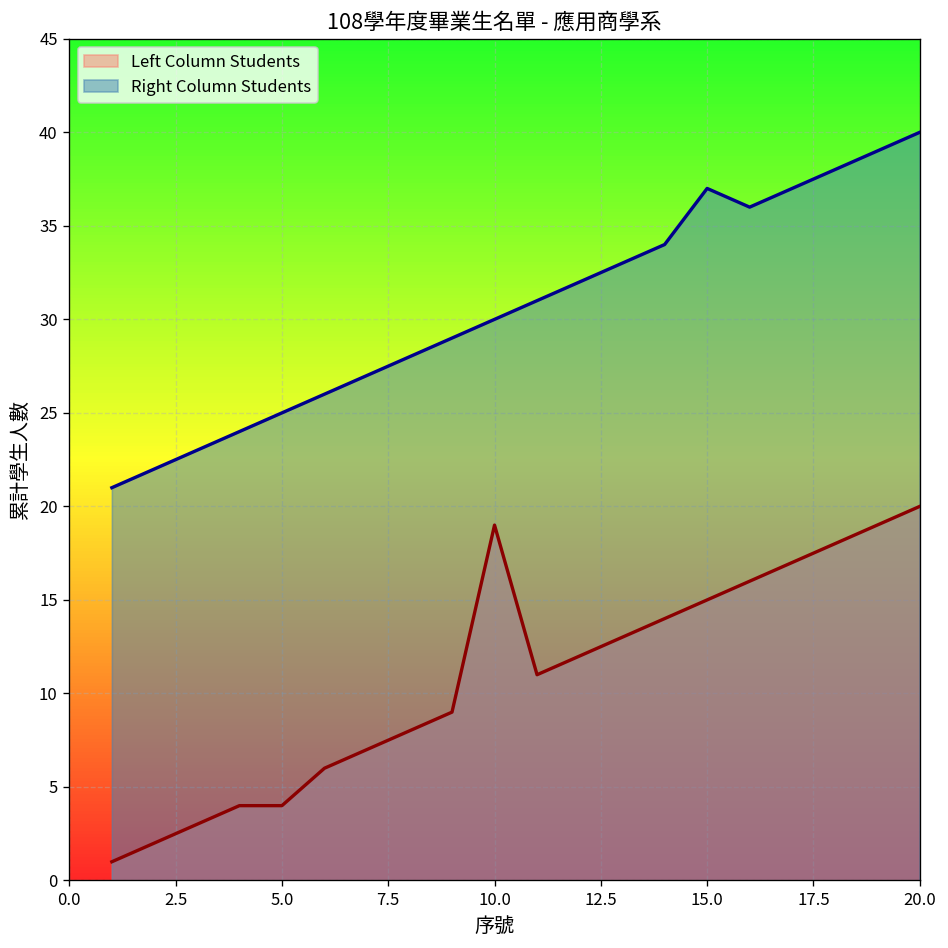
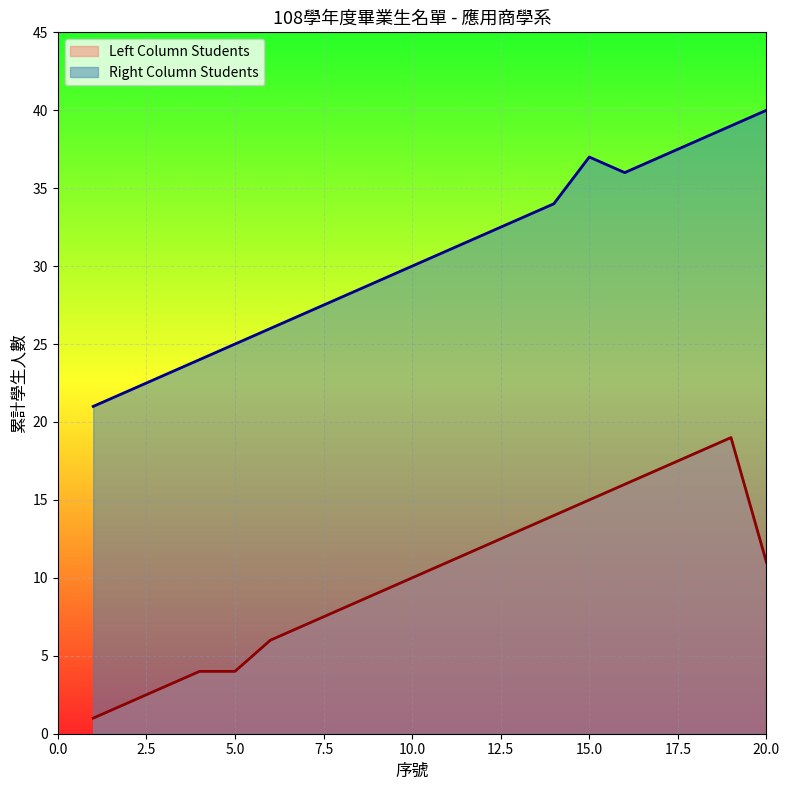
Left Column Students, 10.0: 19 -> 10
Left Column Students, 20.0: 20 -> 11
